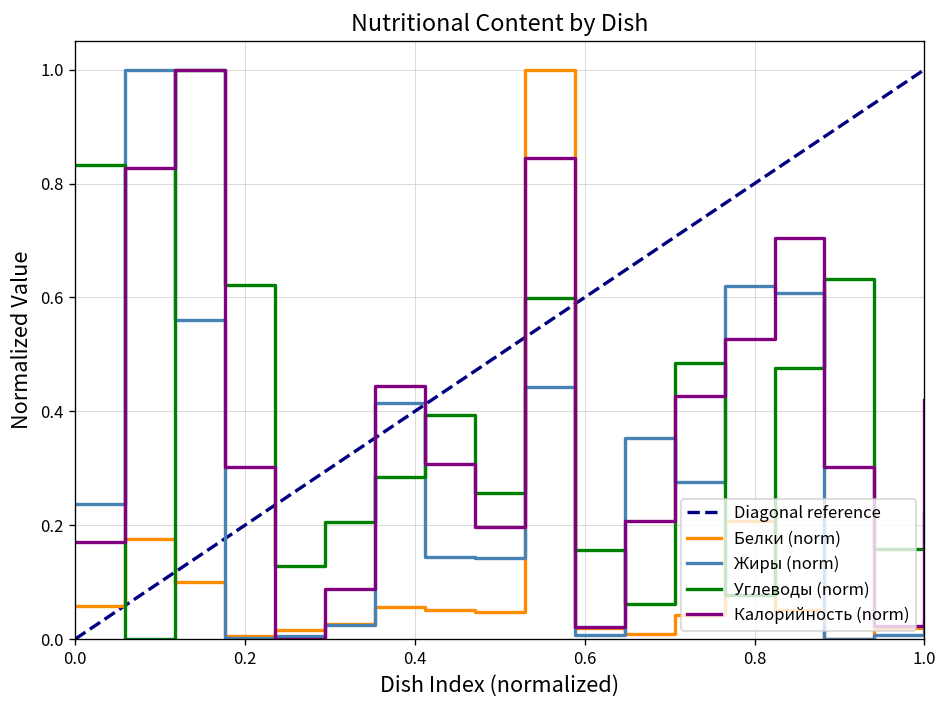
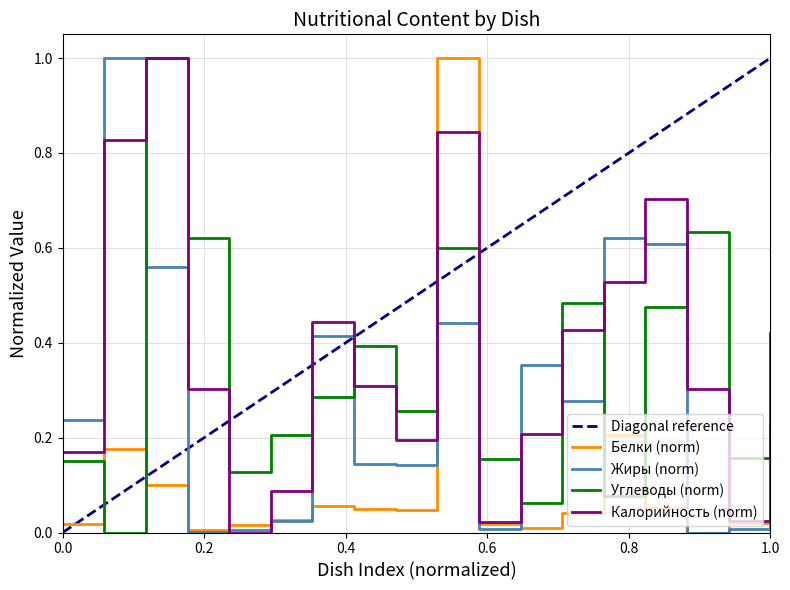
Белки (norm), 0.0: 0.06 -> 0.02
Углеводы (norm), 0.0: 0.83 -> 0.15
